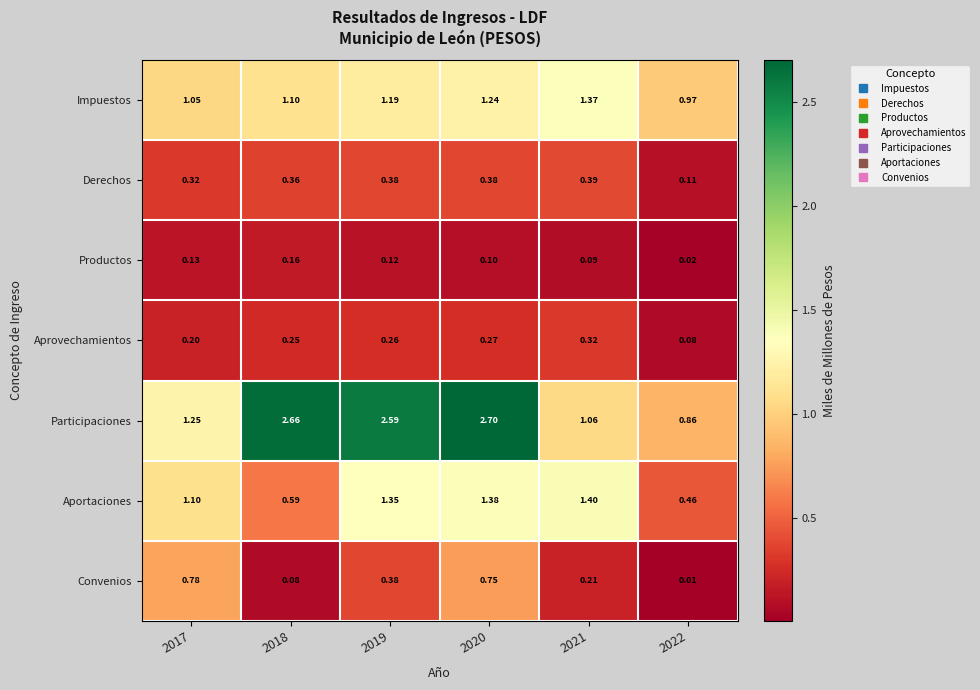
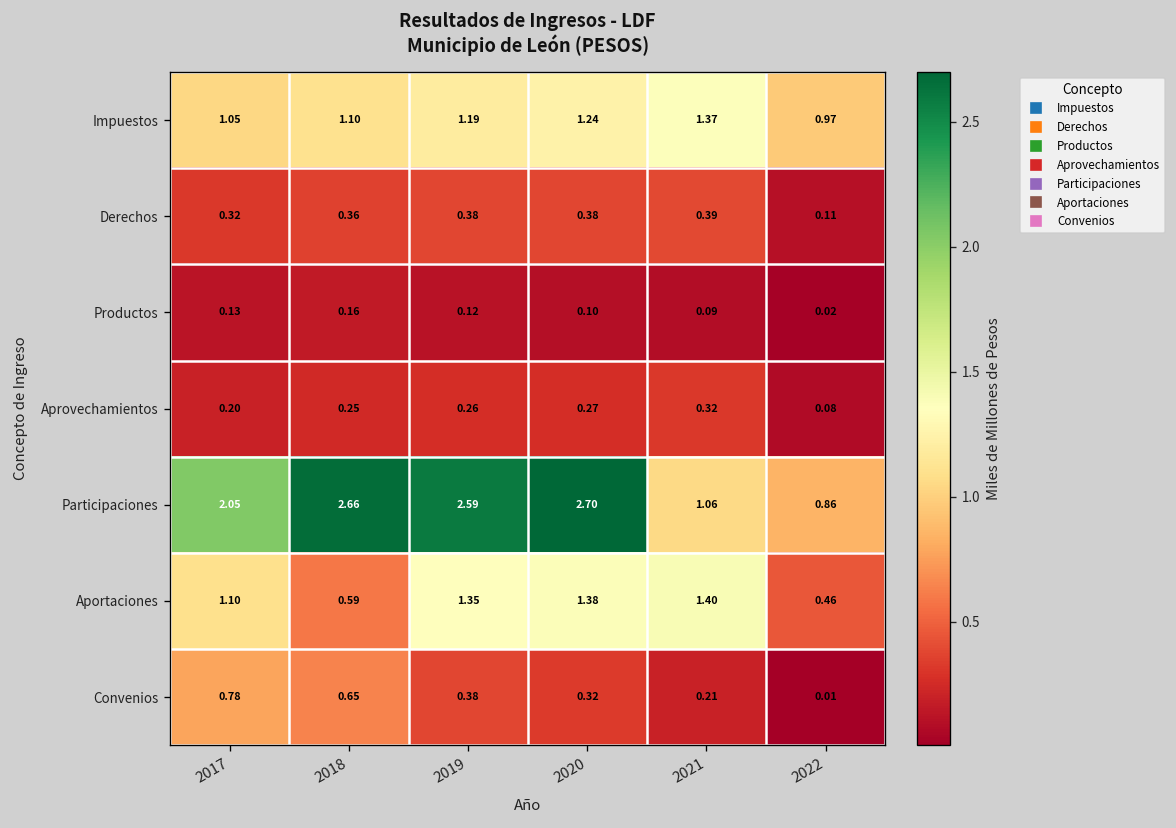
Participaciones, 2017: 1.25 -> 2.05
Convenios, 2018: 0.08 -> 0.65
Convenios, 2020: 0.75 -> 0.32
